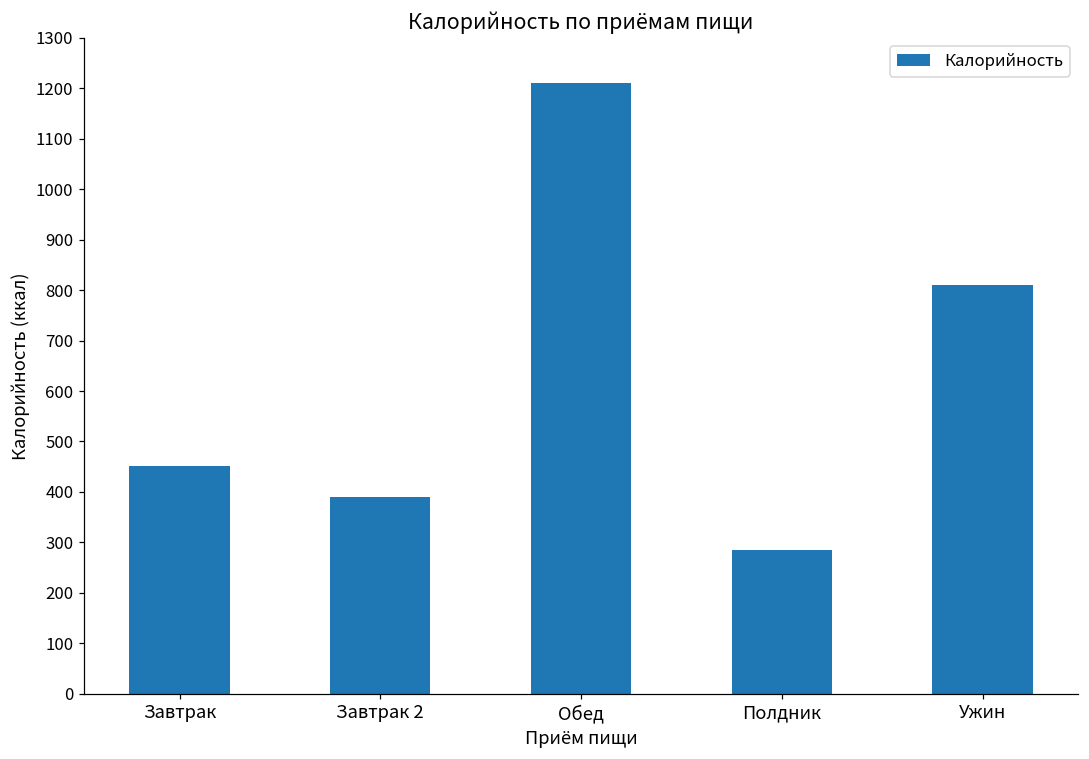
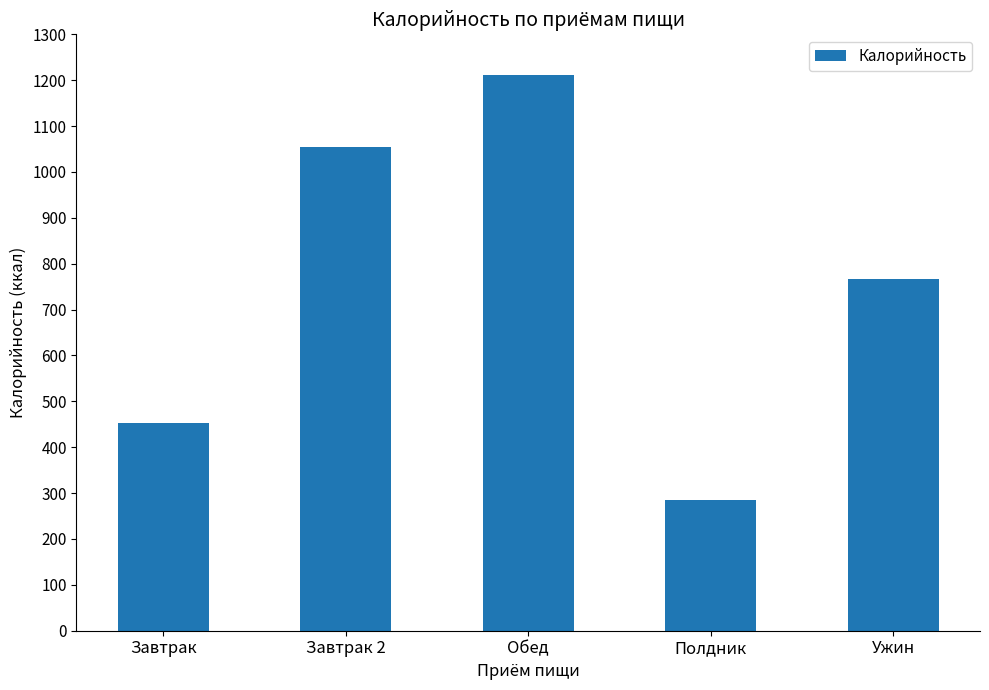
Завтрак 2: 390 -> 1050
Ужин: 810 -> 770
